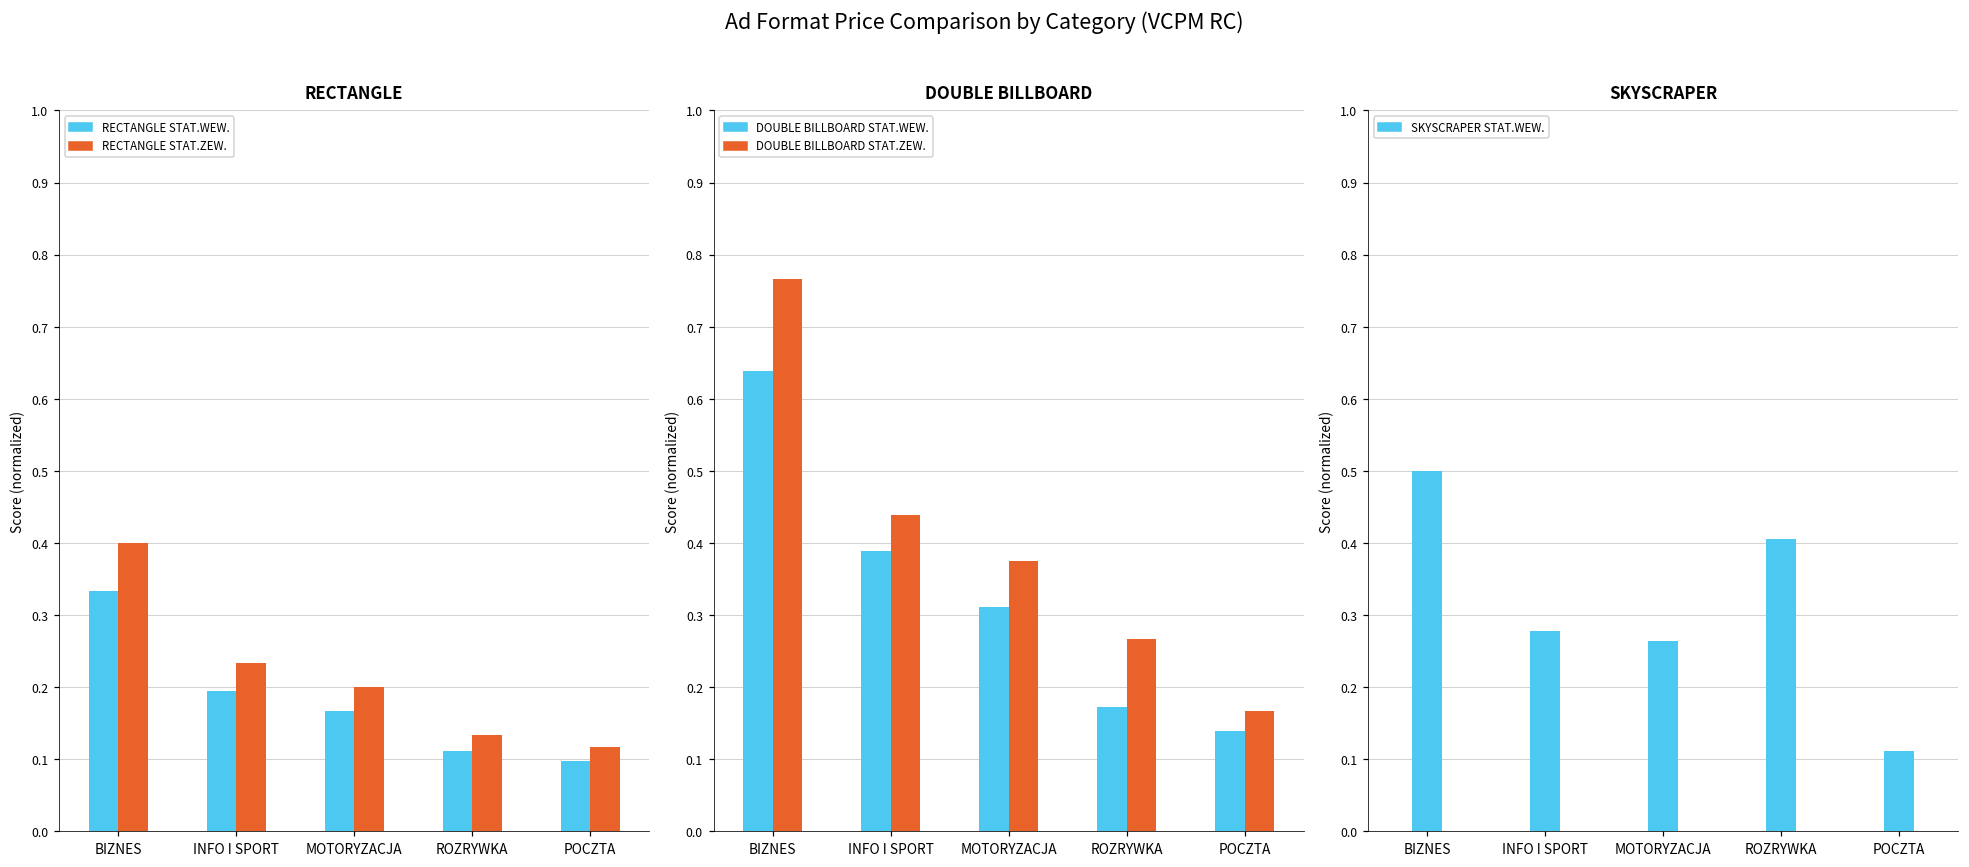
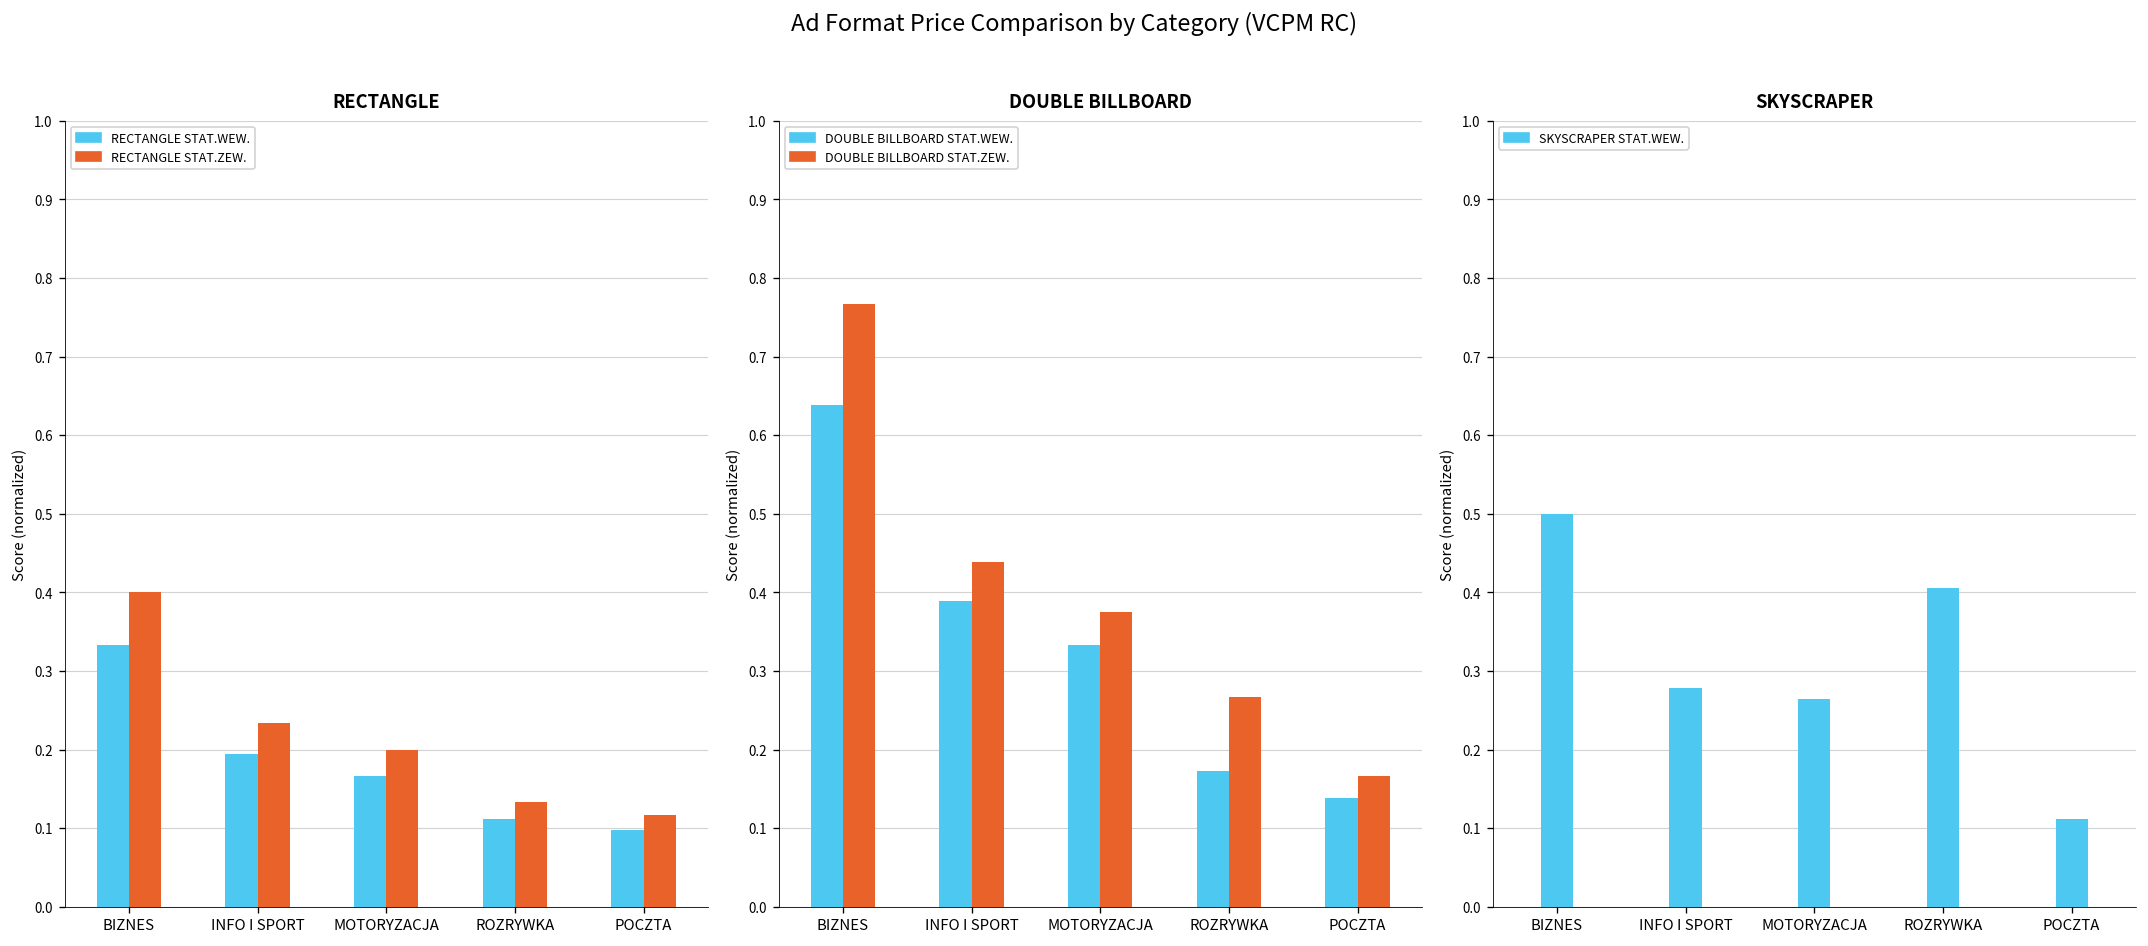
DOUBLE BILLBOARD, DOUBLE BILLBOARD STAT.WEW., MOTORYZACJA: 0.31 -> 0.33
